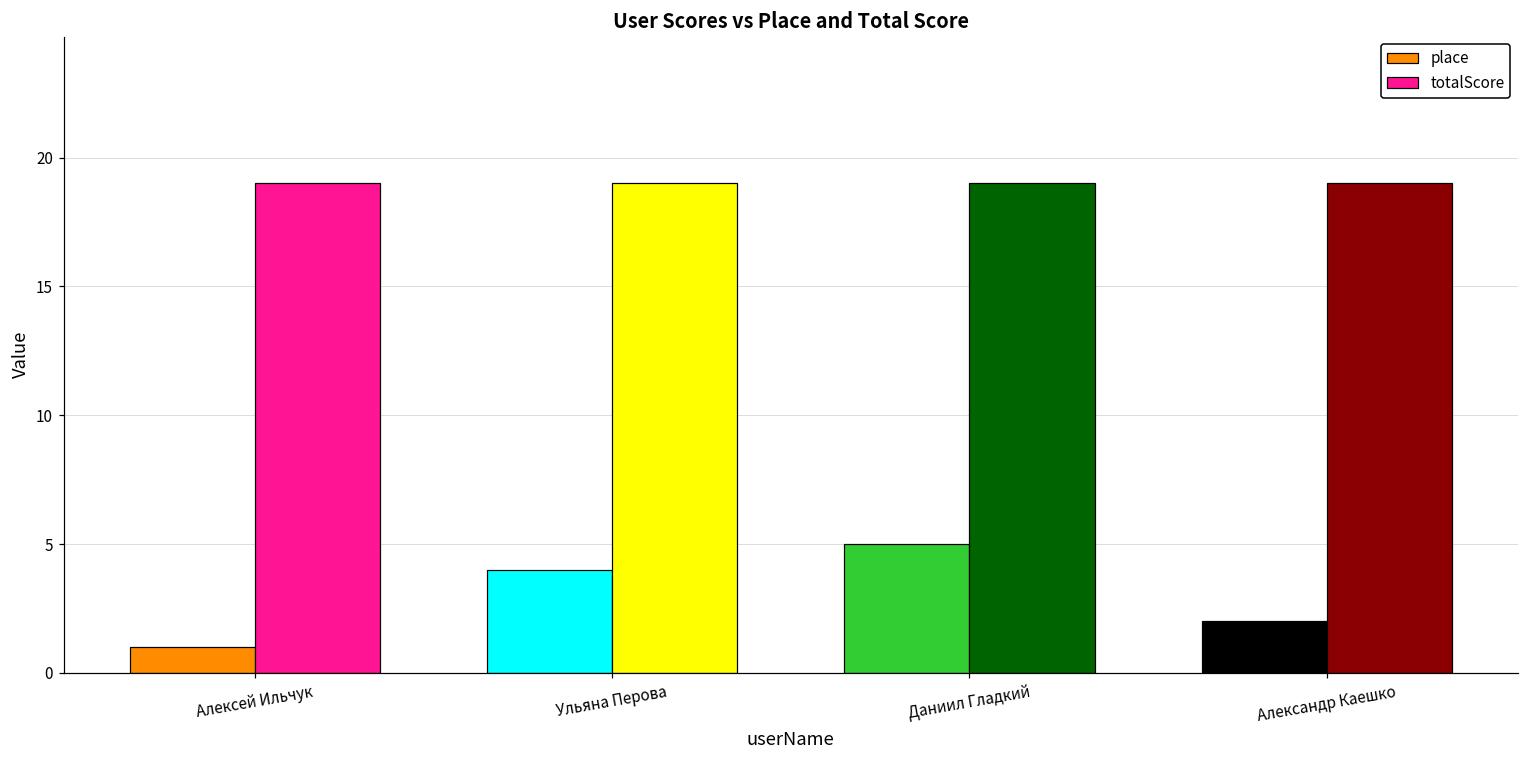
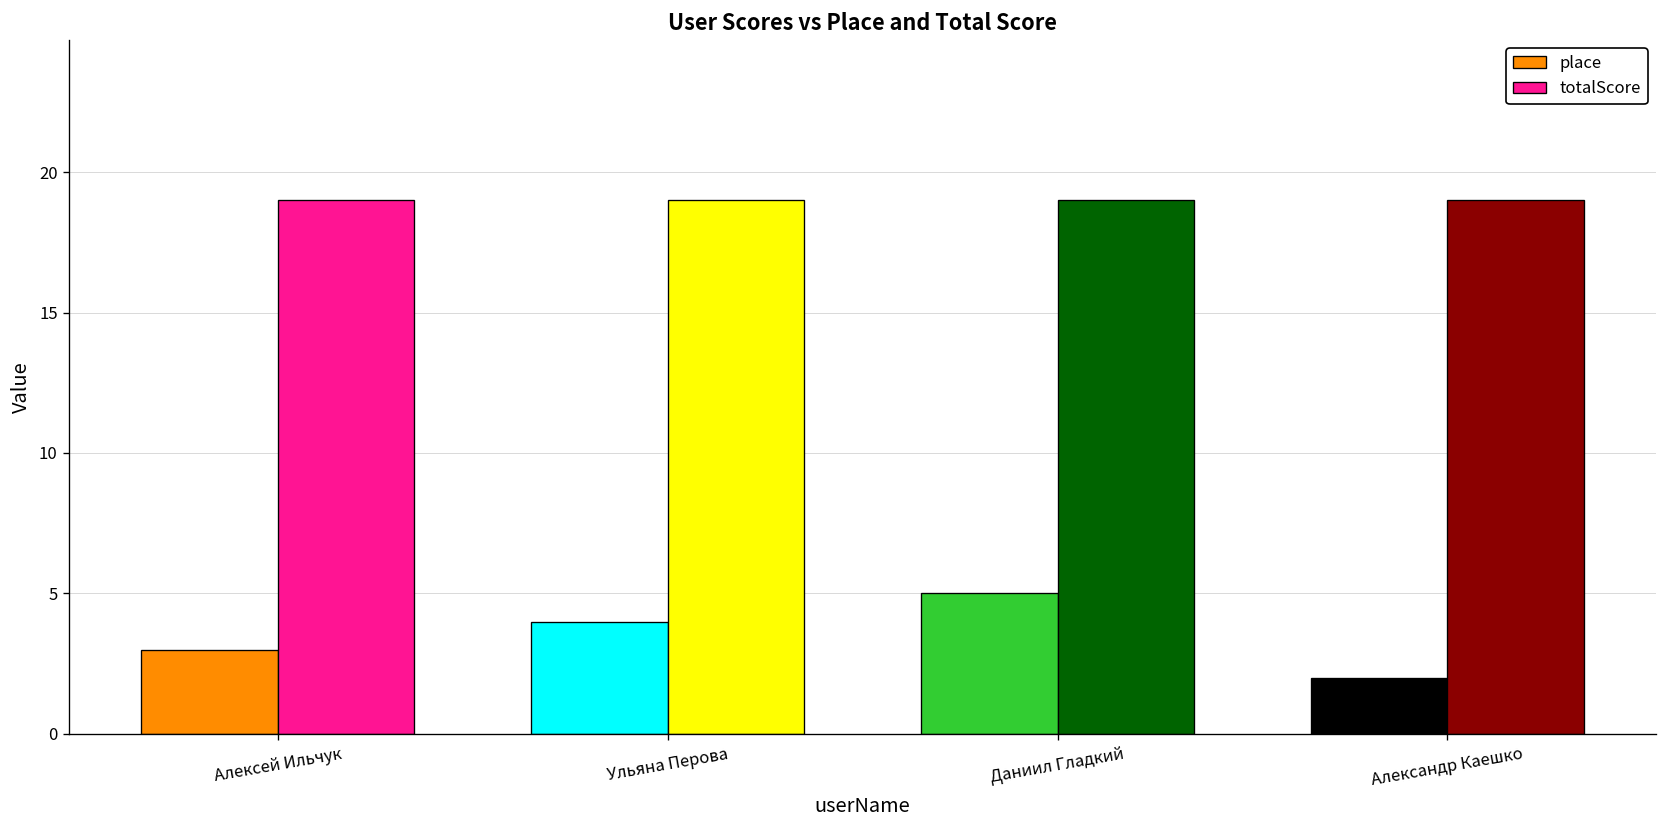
place, Алексей Ильчук: 1 -> 3
